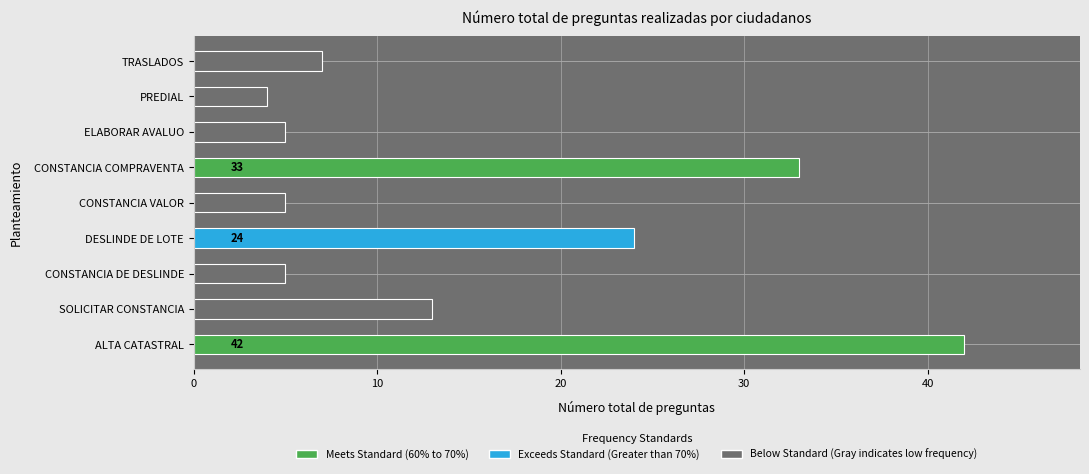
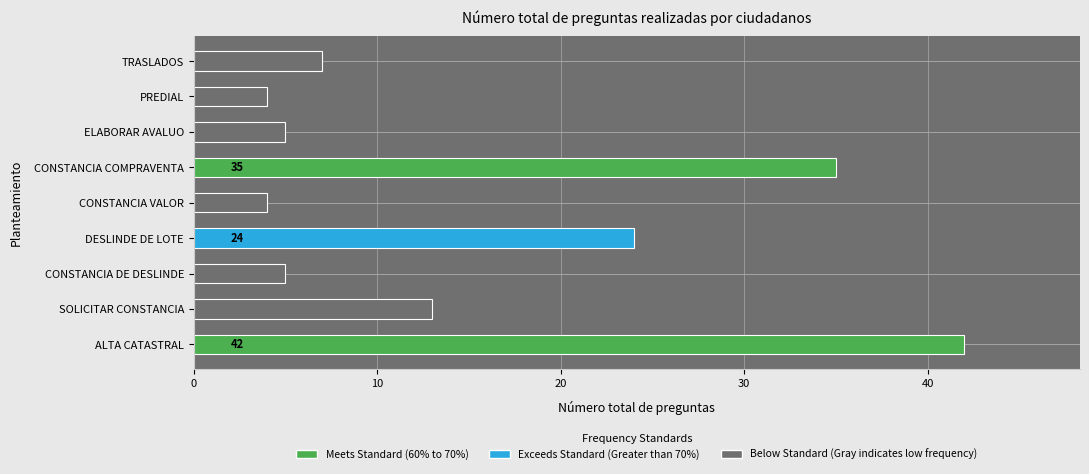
CONSTANCIA COMPRAVENTA: 33 -> 35
CONSTANCIA VALOR: 5 -> 4
